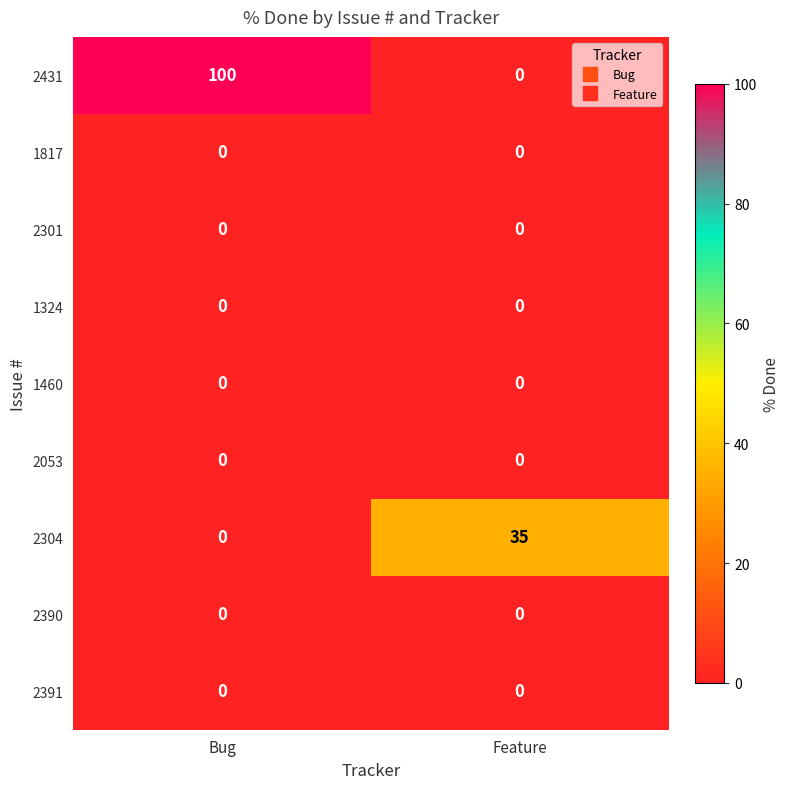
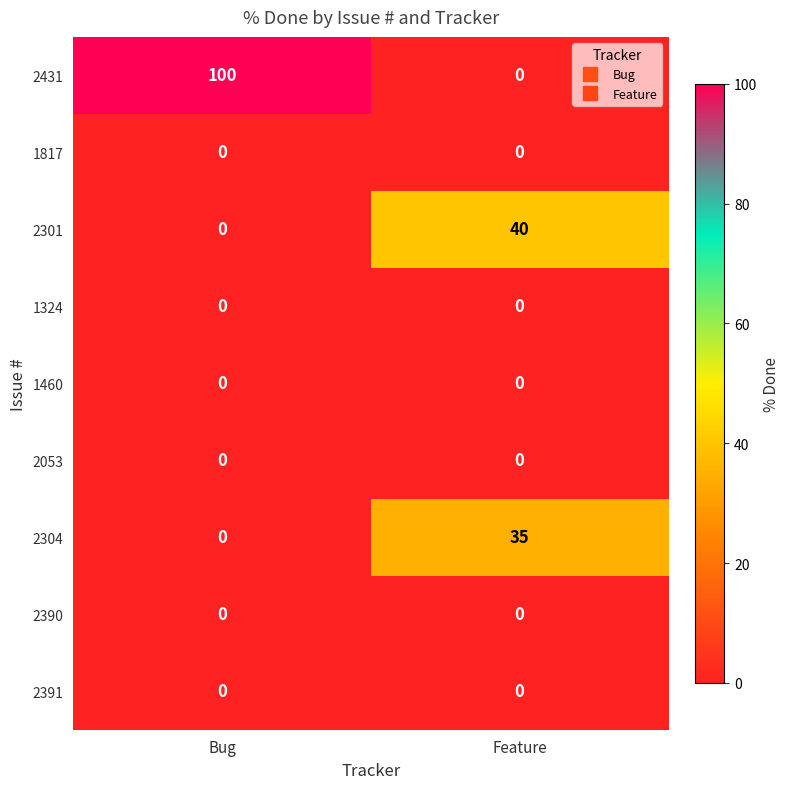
2301, Feature: 0 -> 40
